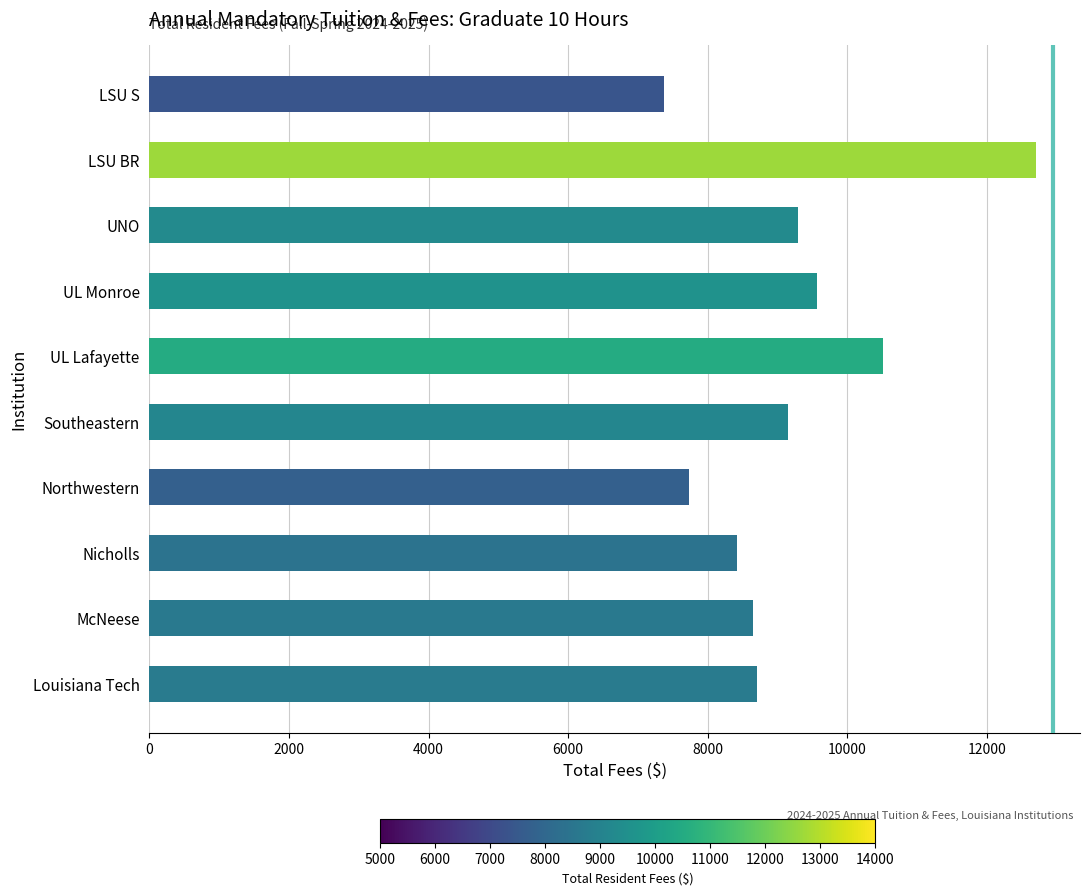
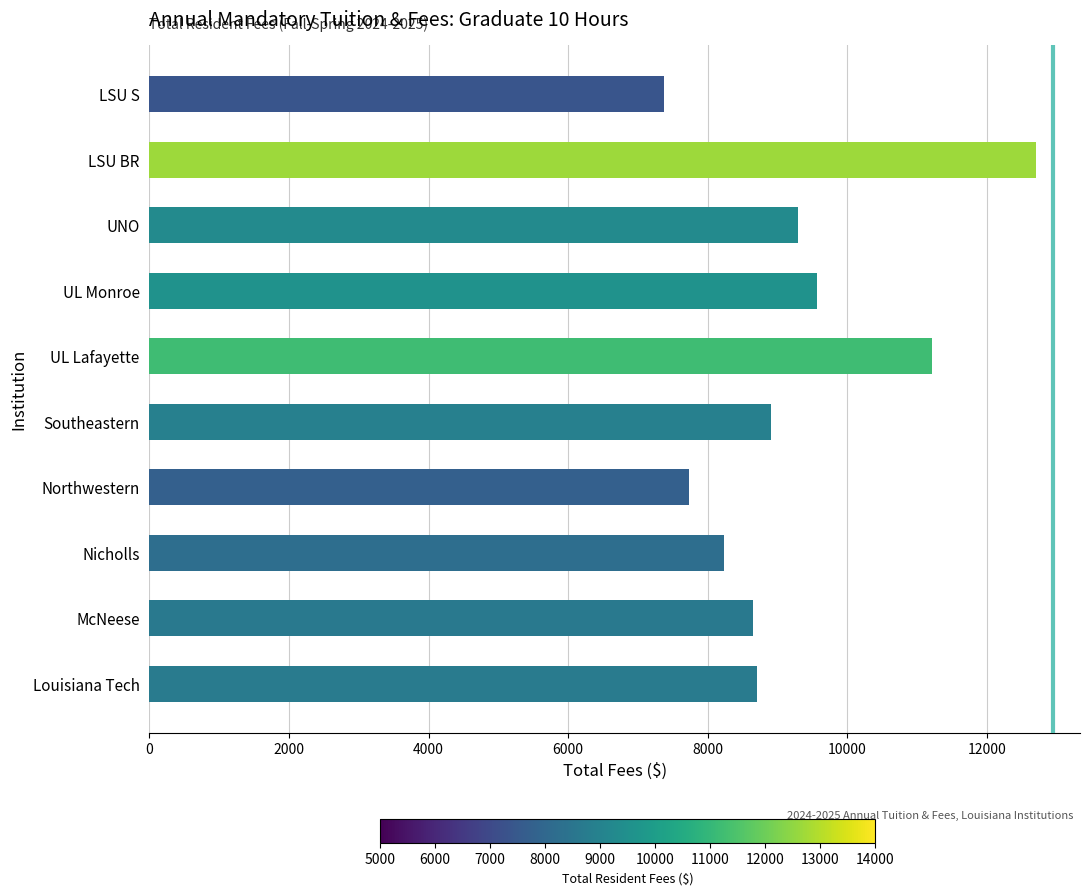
UL Lafayette: 10500 -> 11200
Southeastern: 9100 -> 8900
Nicholls: 8400 -> 8200
